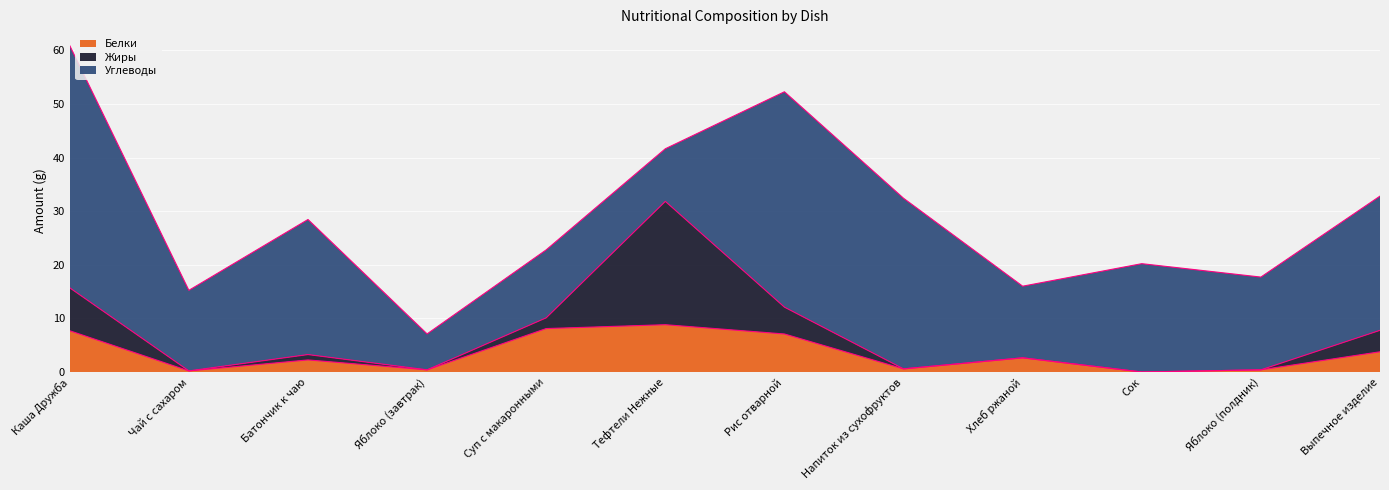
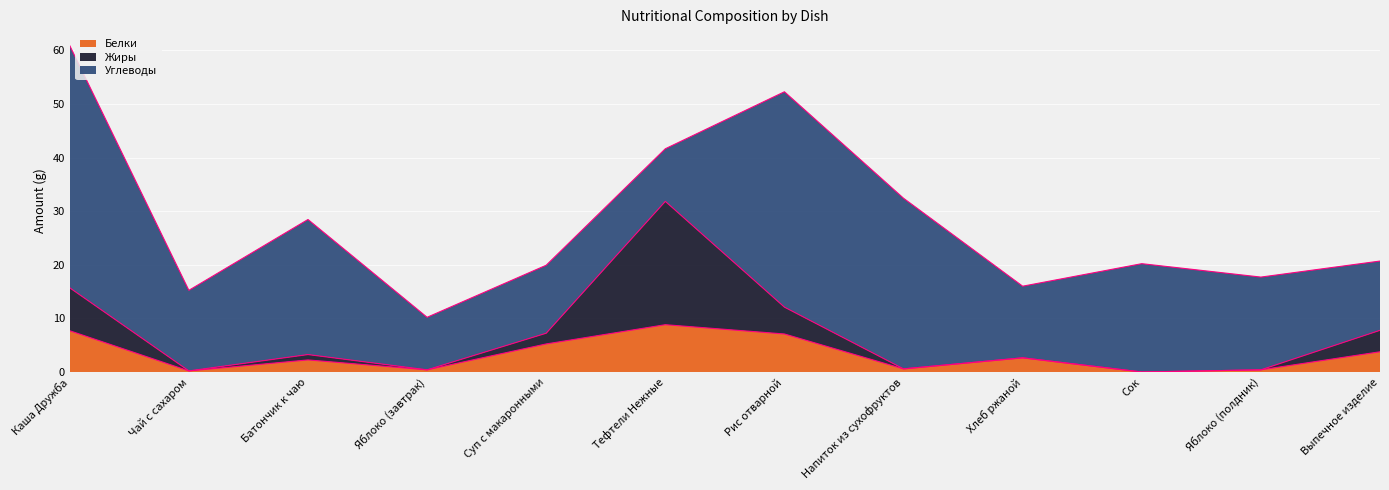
Углеводы, Яблоко (завтрак): 7 -> 10
Белки, Суп с макаронными: 8 -> 5
Углеводы, Выпечное изделие: 25 -> 13
